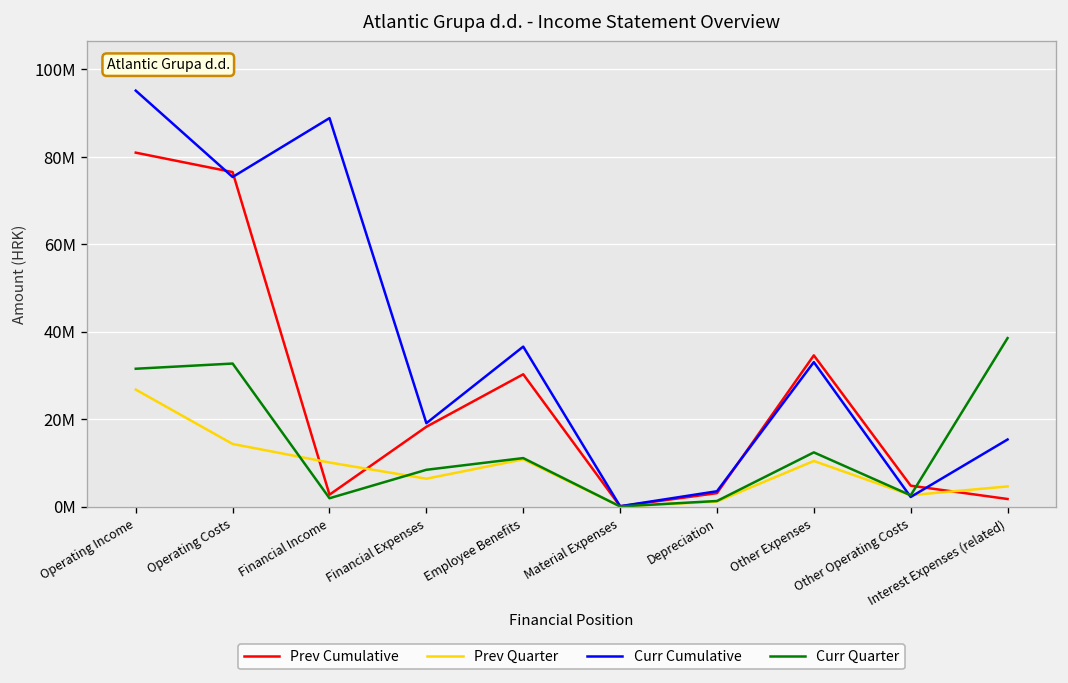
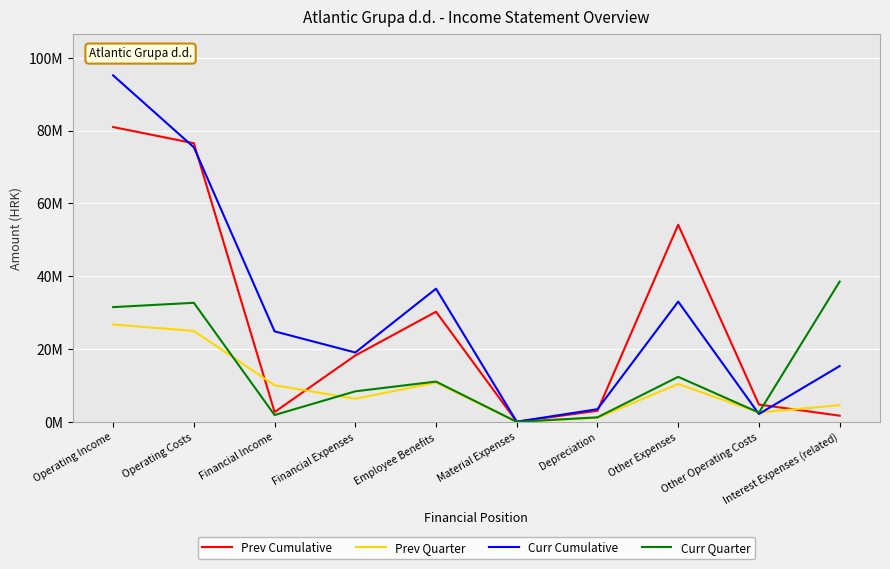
Prev Quarter, Operating Costs: 14000000 -> 25000000
Curr Cumulative, Financial Income: 89000000 -> 25000000
Prev Cumulative, Other Expenses: 35000000 -> 54000000
